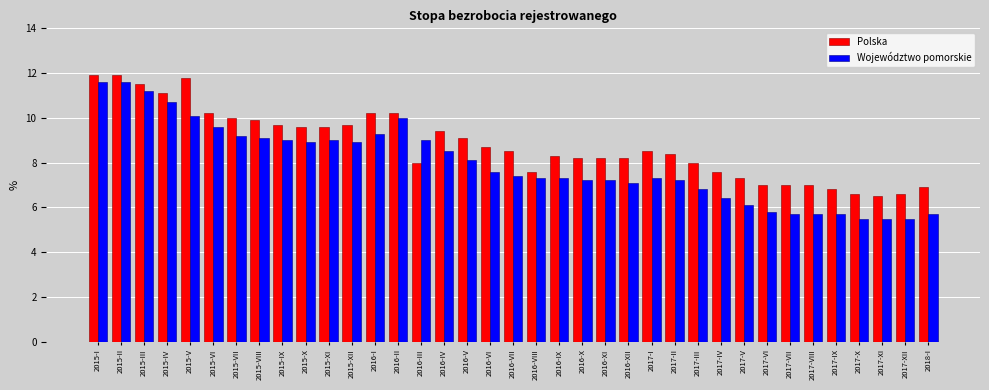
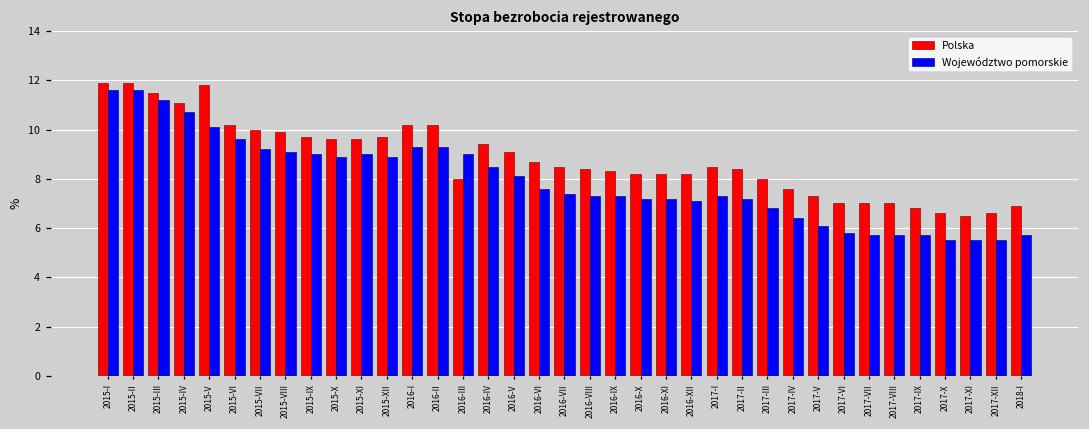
Województwo pomorskie, 2016-II: 10.0 -> 9.3
Polska, 2016-VIII: 7.6 -> 8.4
